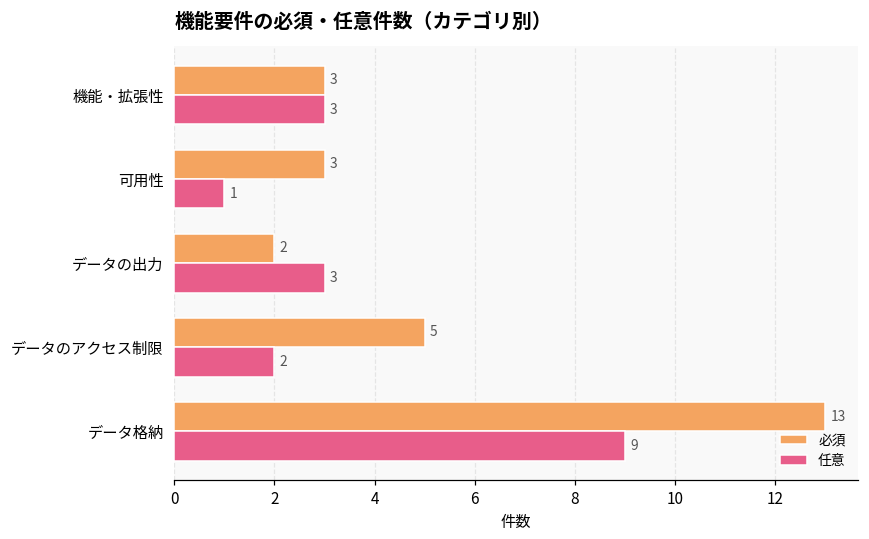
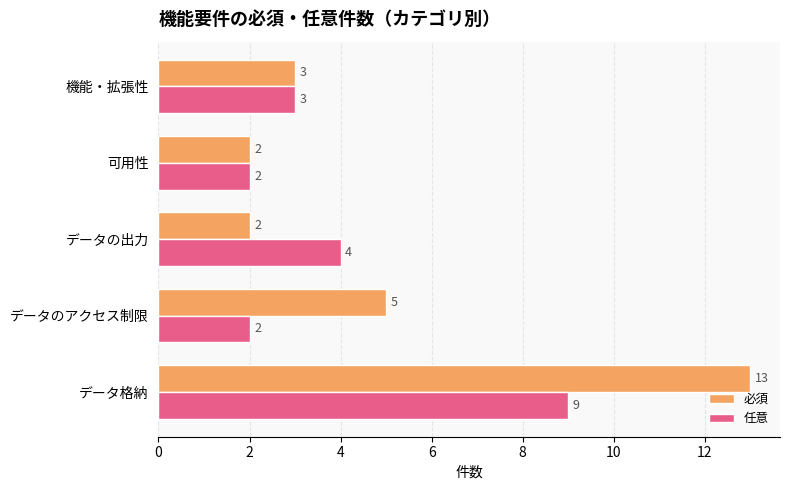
必須, 可用性: 3 -> 2
任意, 可用性: 1 -> 2
任意, データの出力: 3 -> 4
